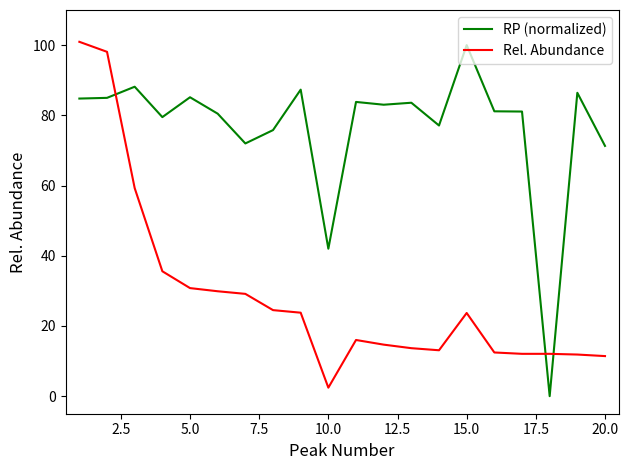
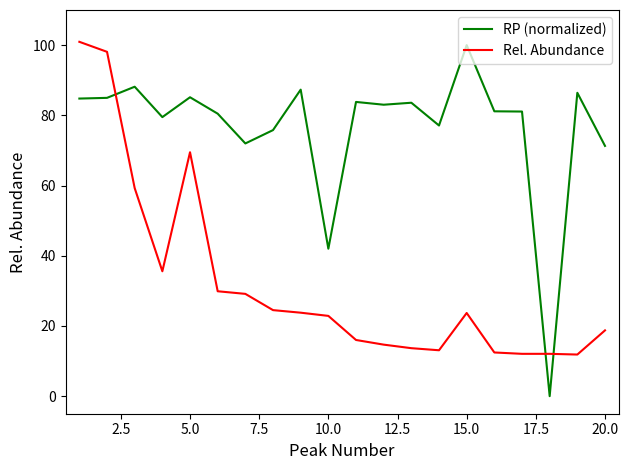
Rel. Abundance, 5.0: 31 -> 69
Rel. Abundance, 10.0: 2 -> 23
Rel. Abundance, 20.0: 11 -> 19
